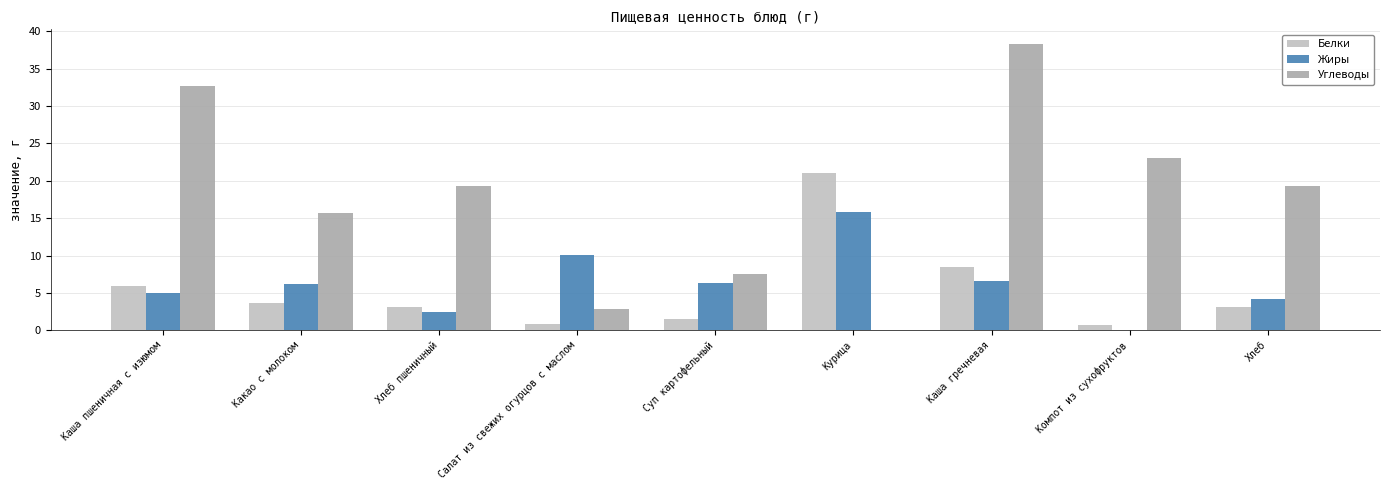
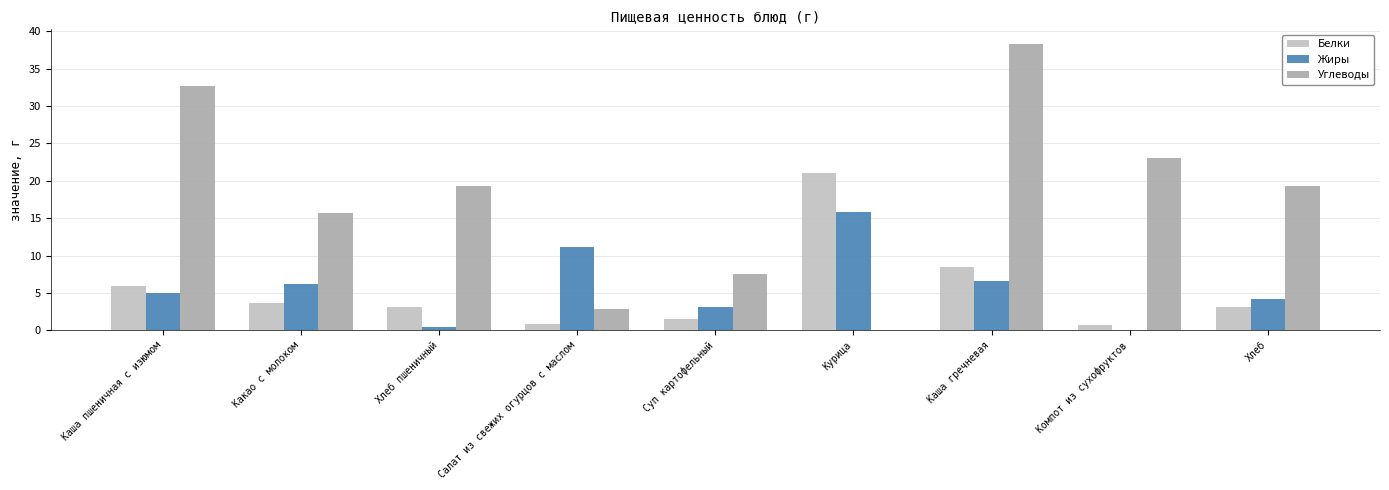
Жиры, Хлеб пшеничный: 2 -> 0
Жиры, Салат из свежих огурцов с маслом: 10 -> 11
Жиры, Суп картофельный: 6 -> 3
